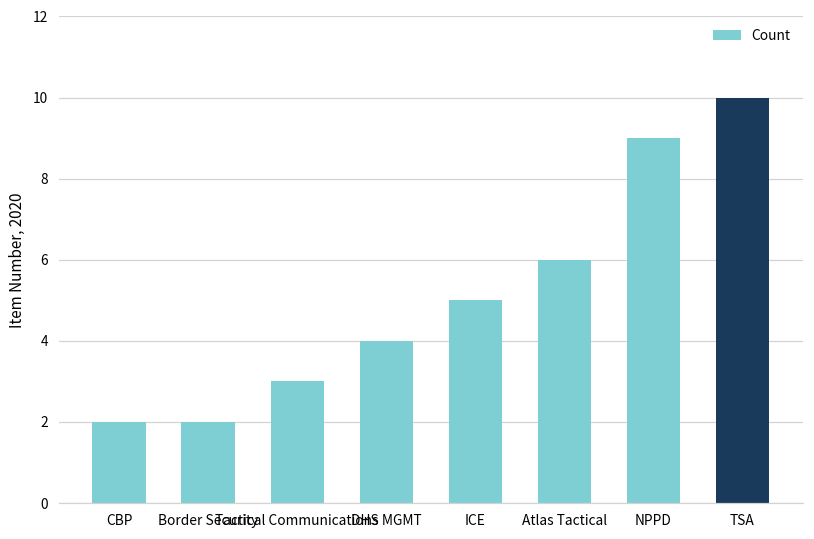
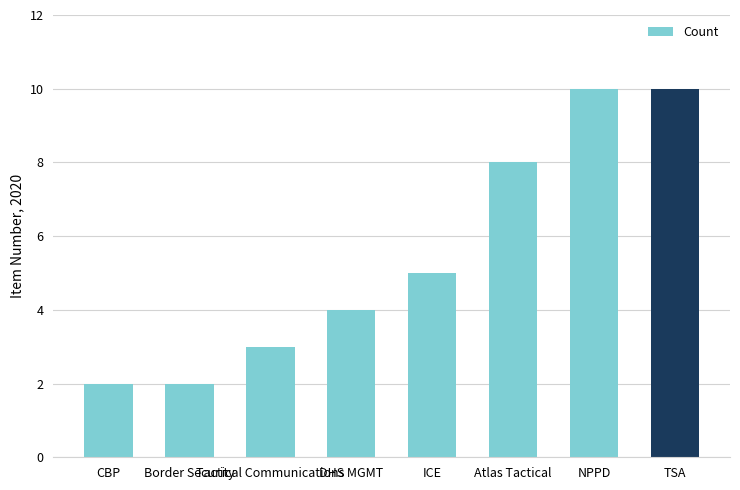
Atlas Tactical: 6 -> 8
NPPD: 9 -> 10
